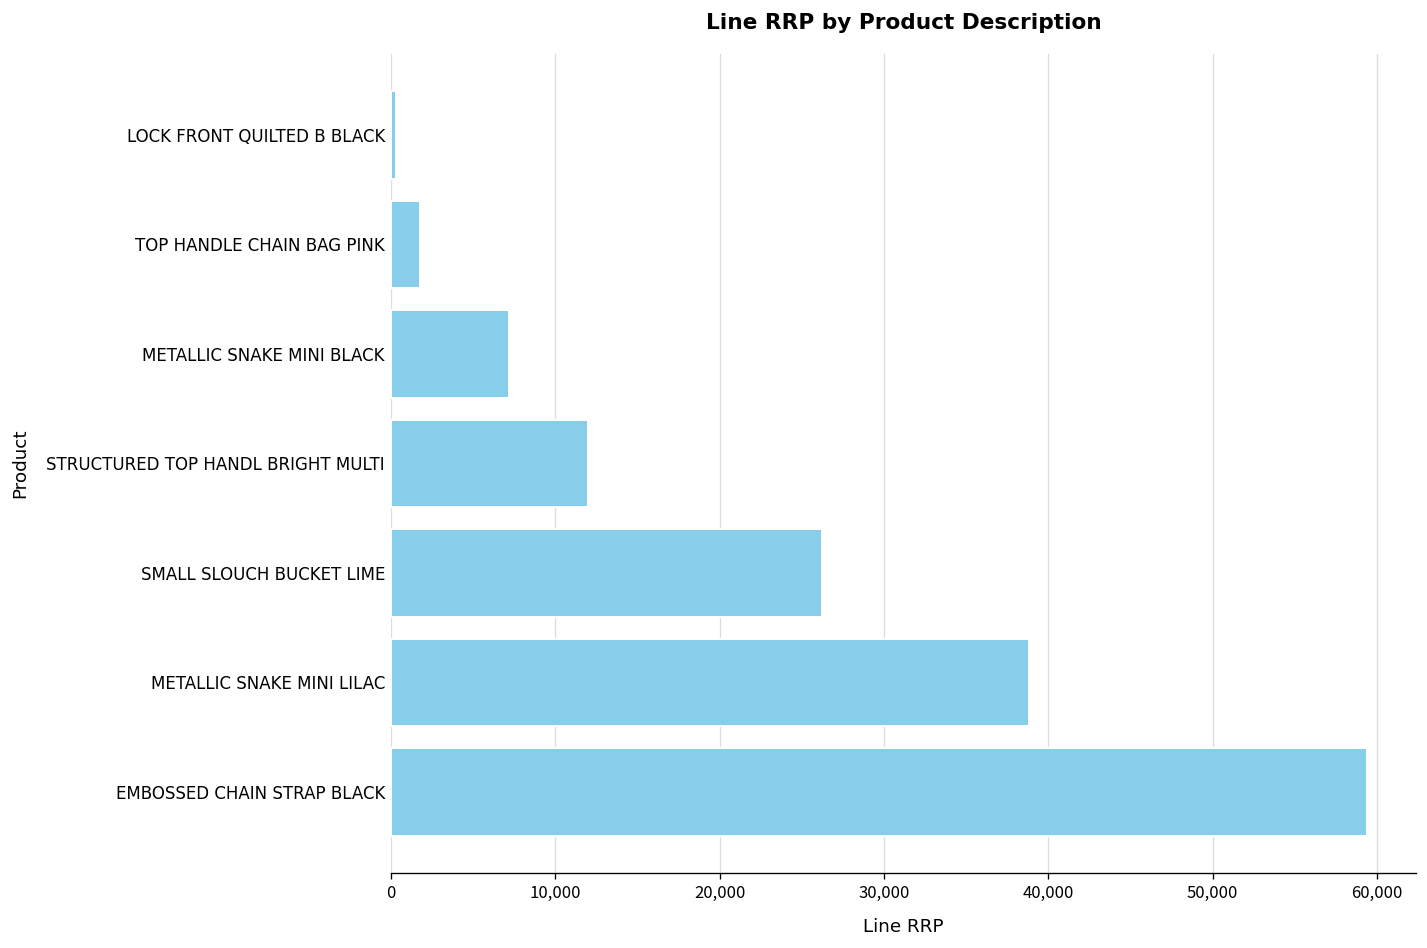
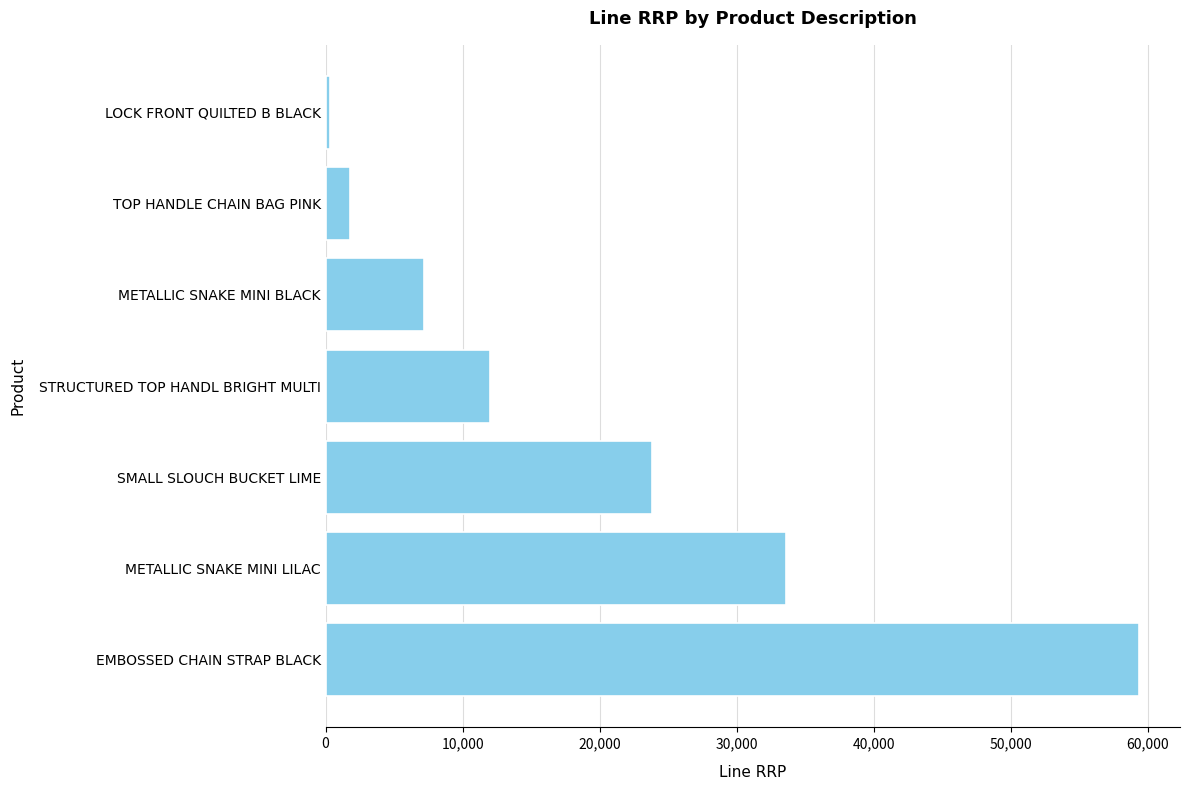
SMALL SLOUCH BUCKET LIME: 26,200 -> 23,800
METALLIC SNAKE MINI LILAC: 38,800 -> 33,600
